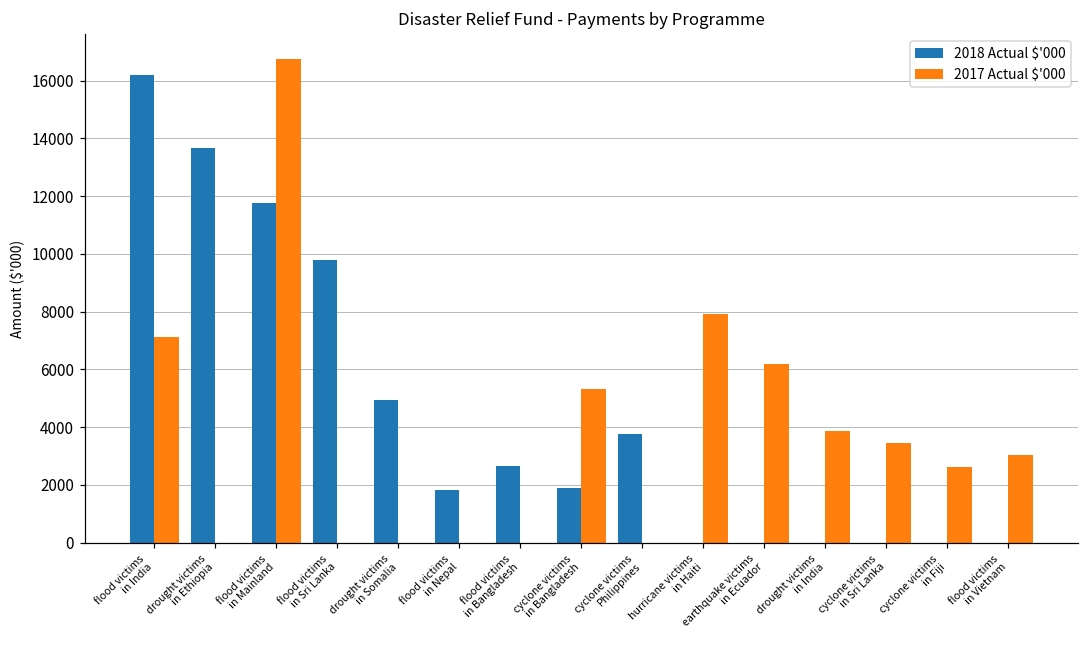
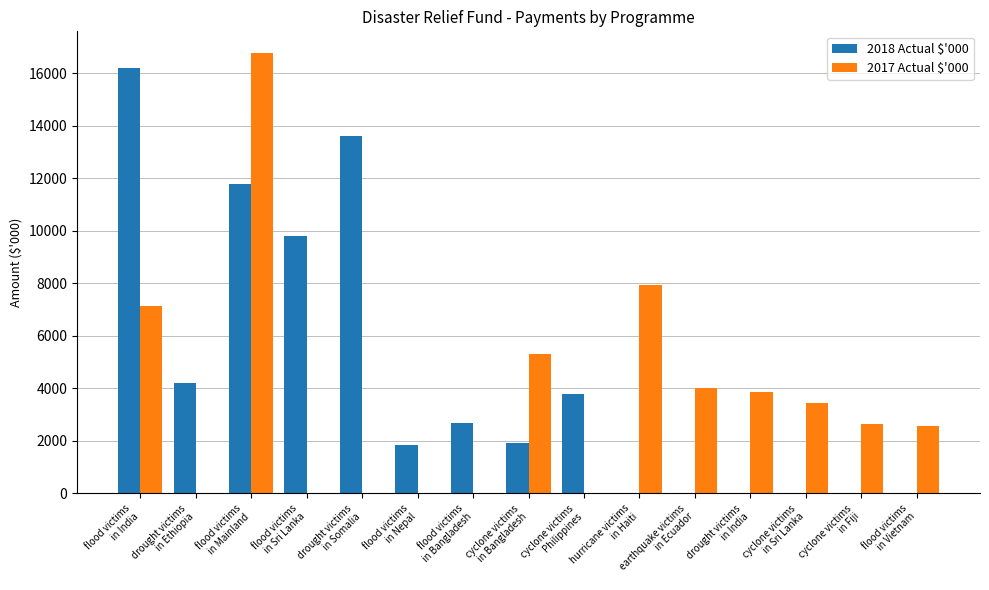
2018 Actual $'000, drought victims in Ethiopia: 13700 -> 4200
2018 Actual $'000, drought victims in Somalia: 4900 -> 13600
2017 Actual $'000, earthquake victims in Ecuador: 6200 -> 4000
2017 Actual $'000, flood victims in Vietnam: 3000 -> 2600
